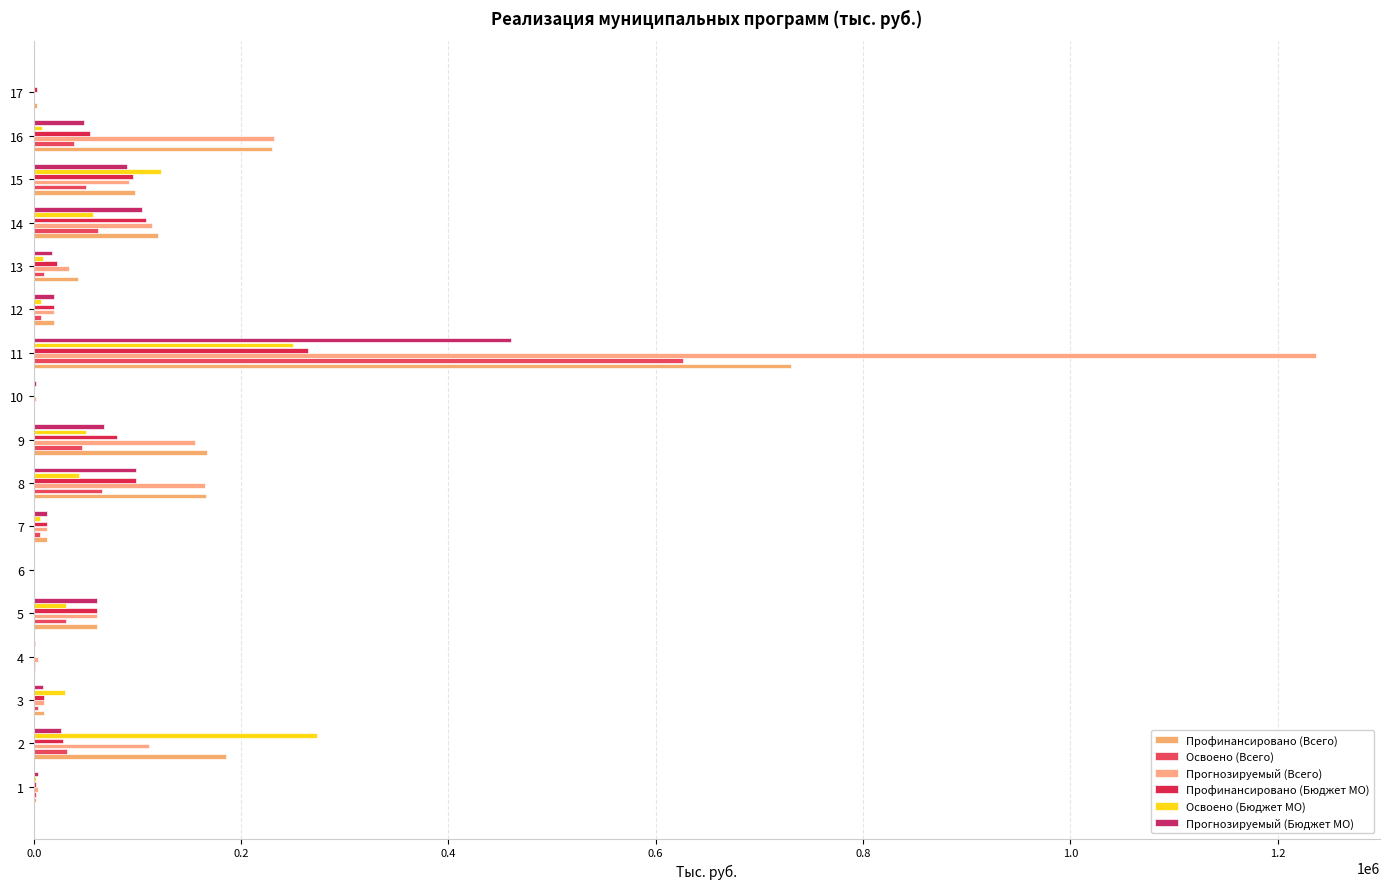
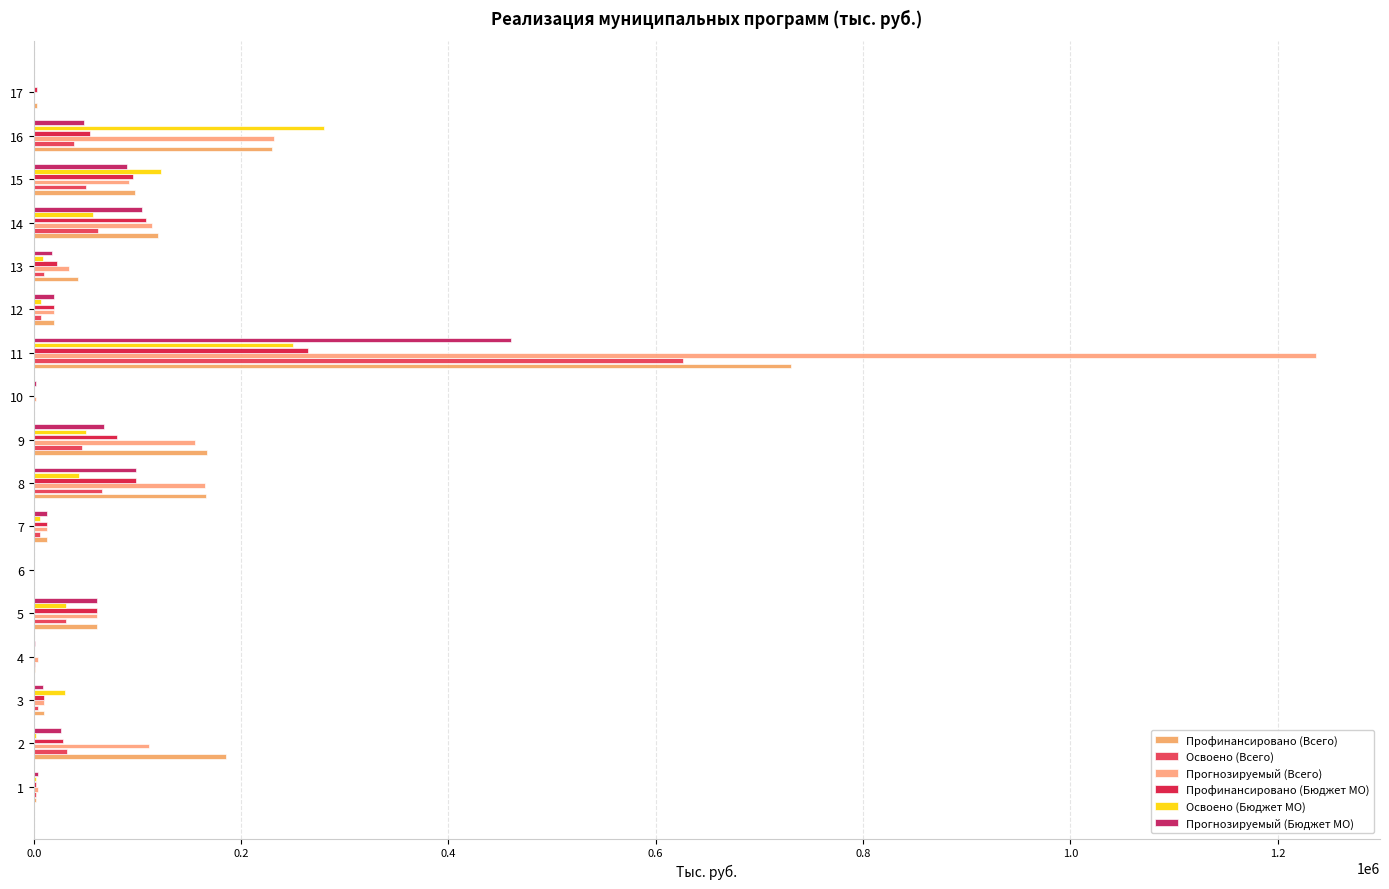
Освоено (Бюджет МО), 16: 8000 -> 280000
Освоено (Бюджет МО), 2: 274000 -> 3000
